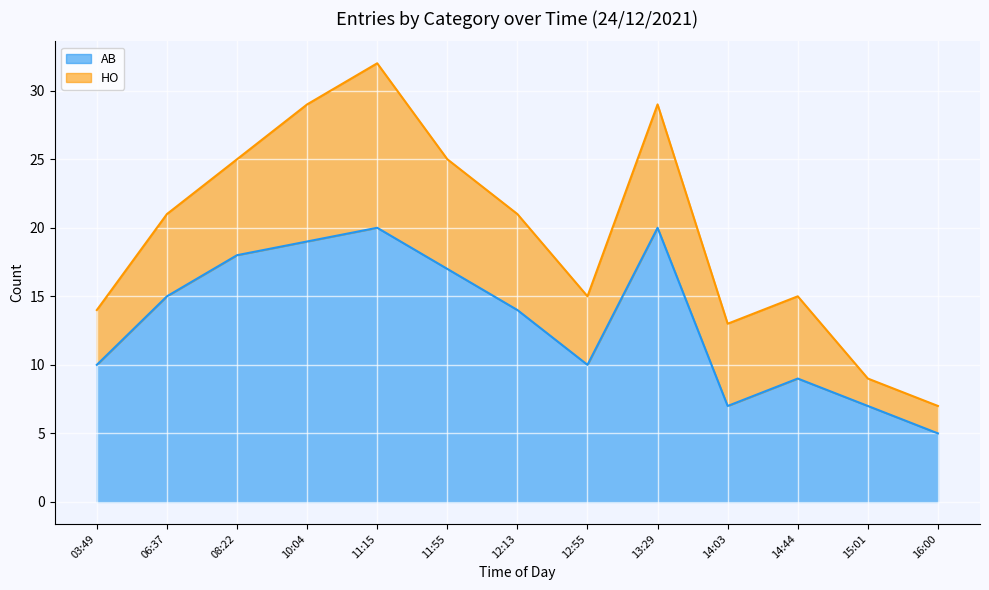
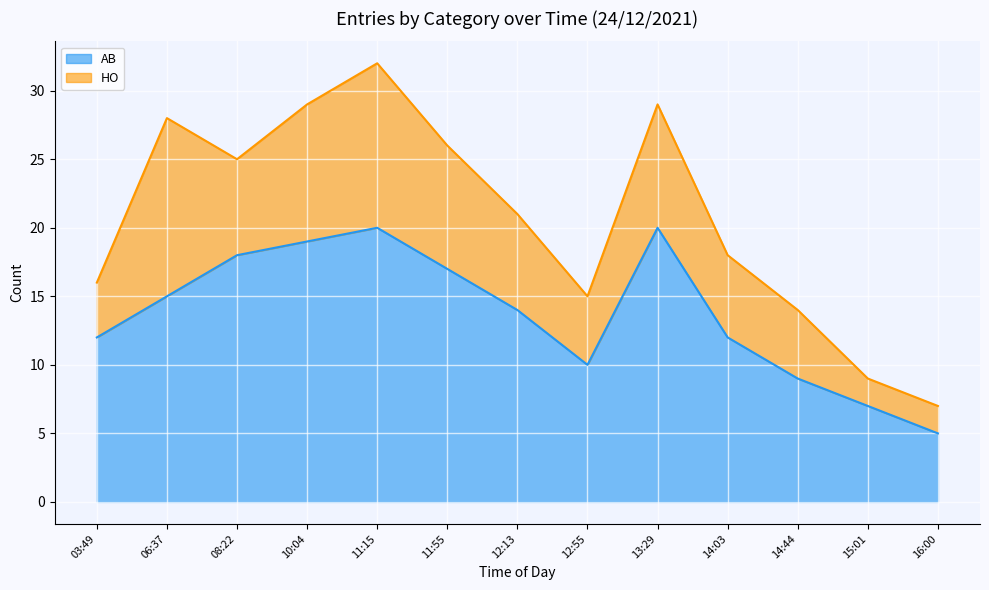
AB, 03:49: 10 -> 12
HO, 06:37: 6 -> 13
HO, 11:55: 8 -> 9
AB, 14:03: 7 -> 12
HO, 14:44: 6 -> 5
